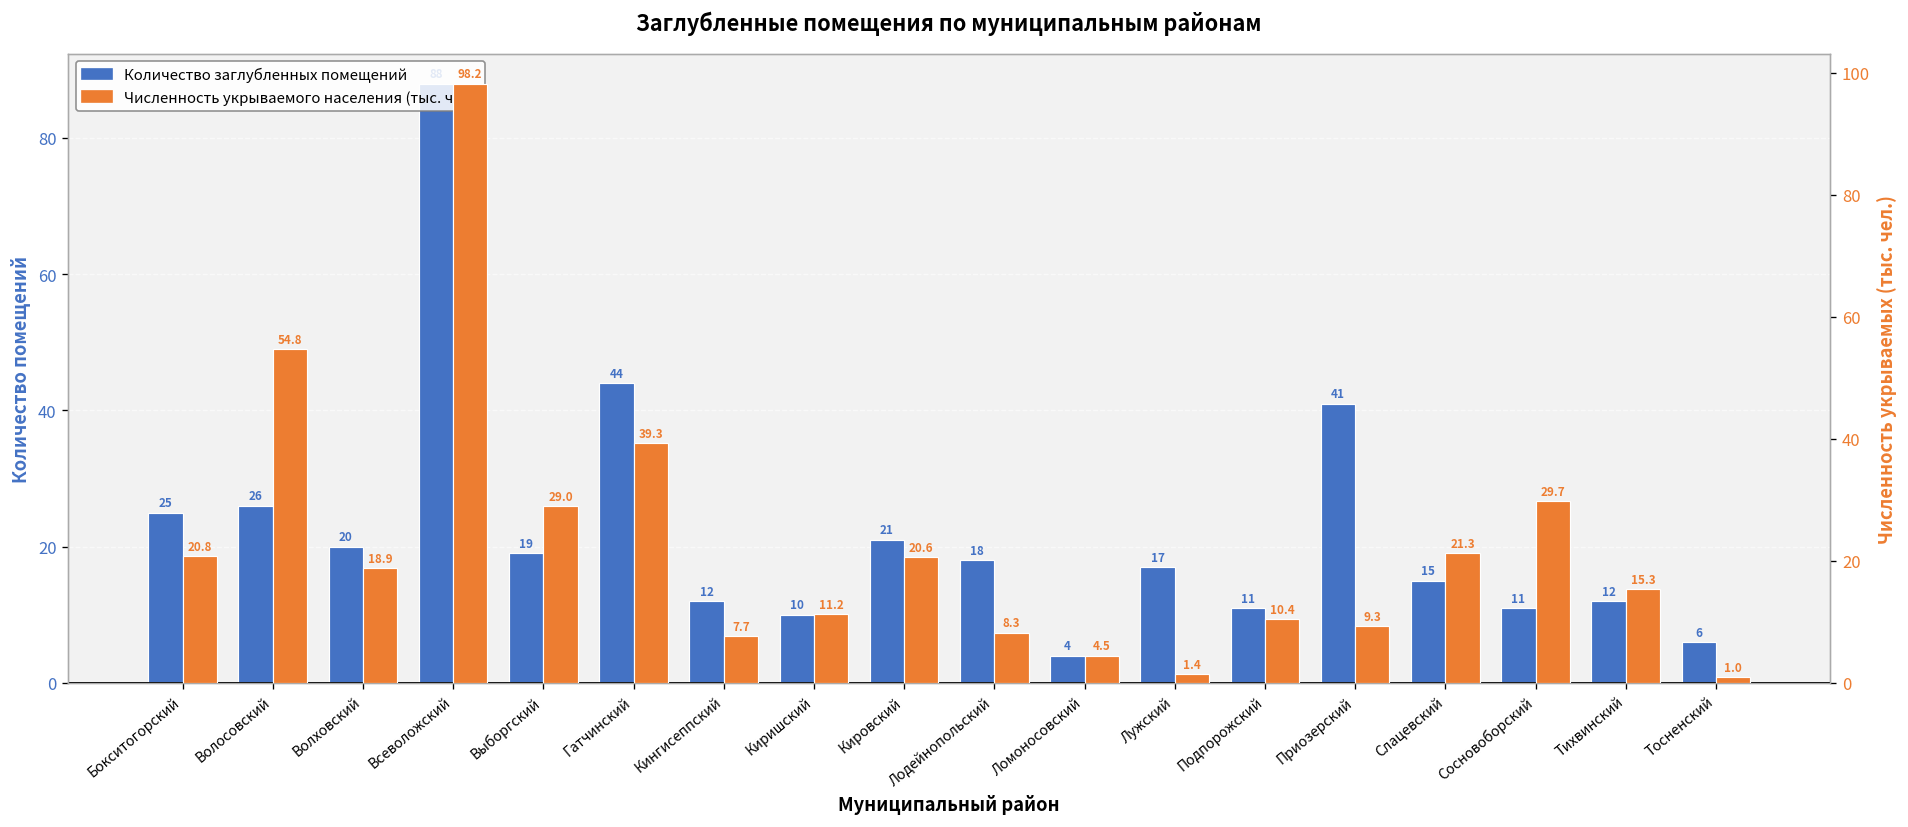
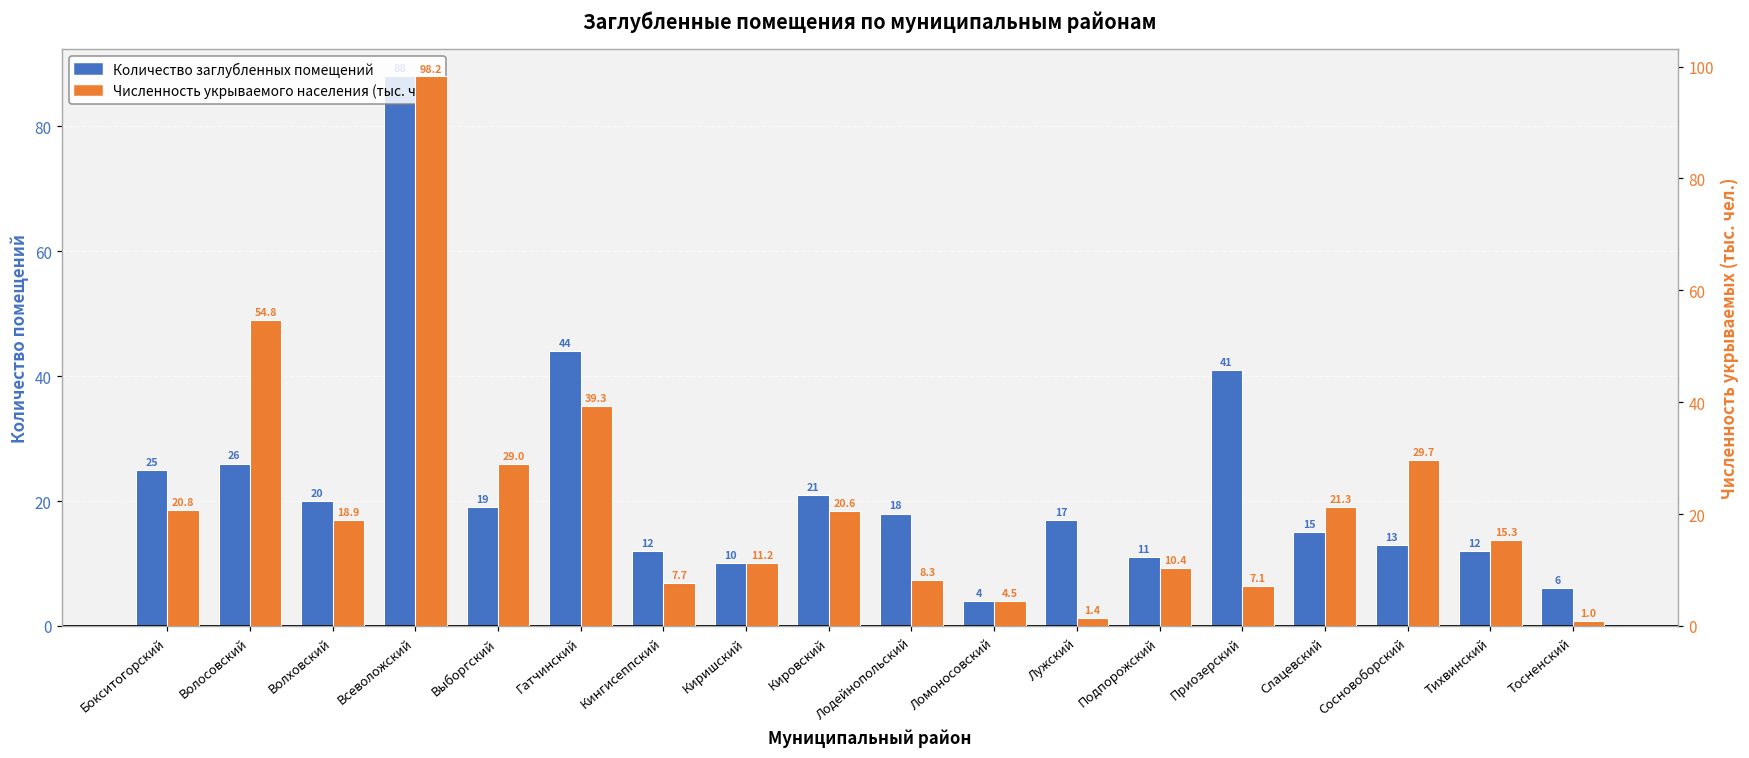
Количество заглубленных помещений, Сосновоборский: 11 -> 13
Численность укрываемого населения (тыс. чел.), Приозерский: 9.3 -> 7.1
